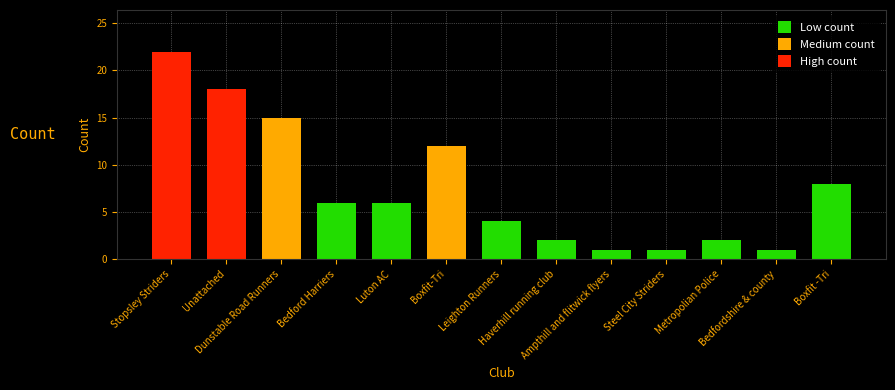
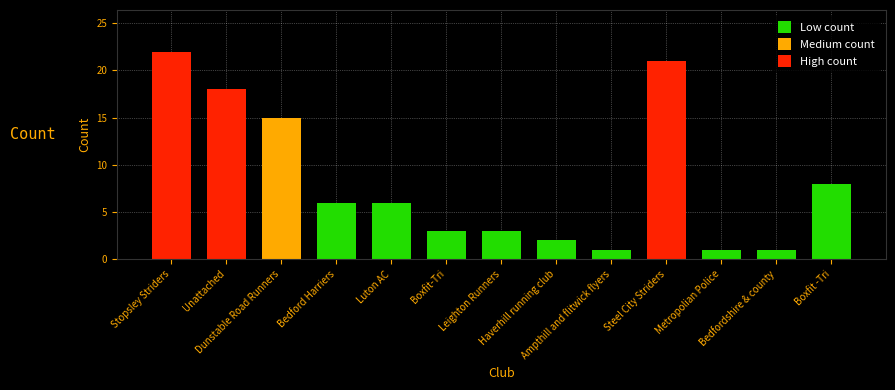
Boxfit-Tri: 12 -> 3
Leighton Runners: 4 -> 3
Steel City Striders: 1 -> 21
Metropolian Police: 2 -> 1
